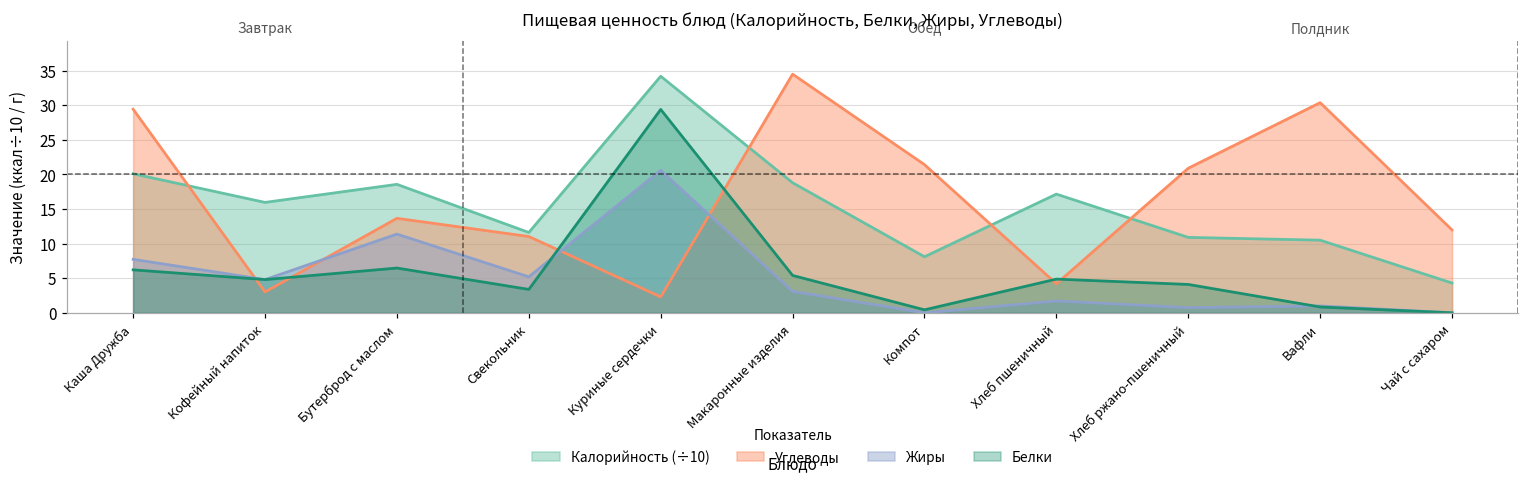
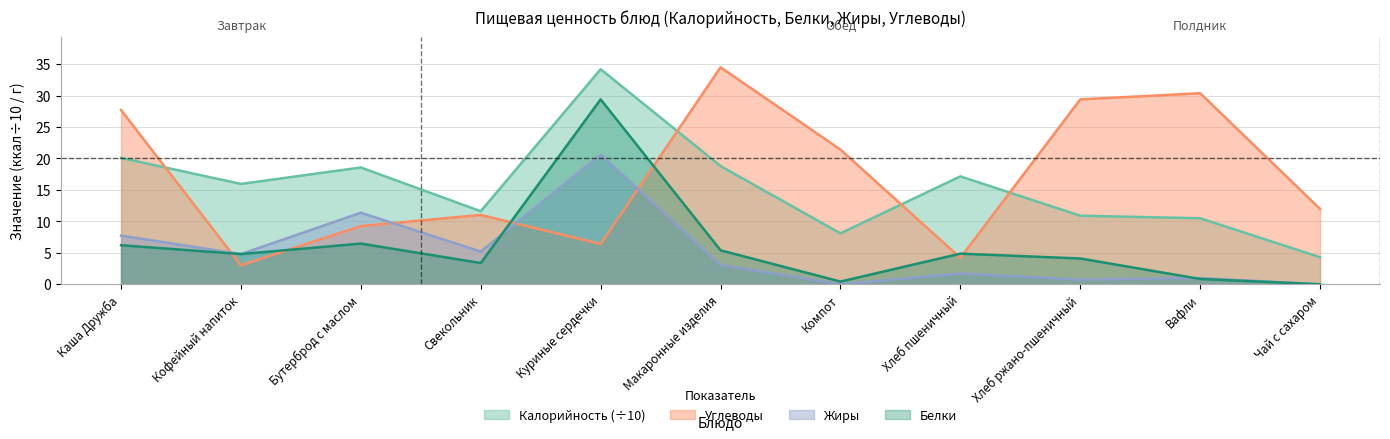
Углеводы, Каша Дружба: 29 -> 28
Углеводы, Бутерброд с маслом: 14 -> 9
Углеводы, Куриные сердечки: 2 -> 6
Углеводы, Хлеб ржано-пшеничный: 21 -> 29
